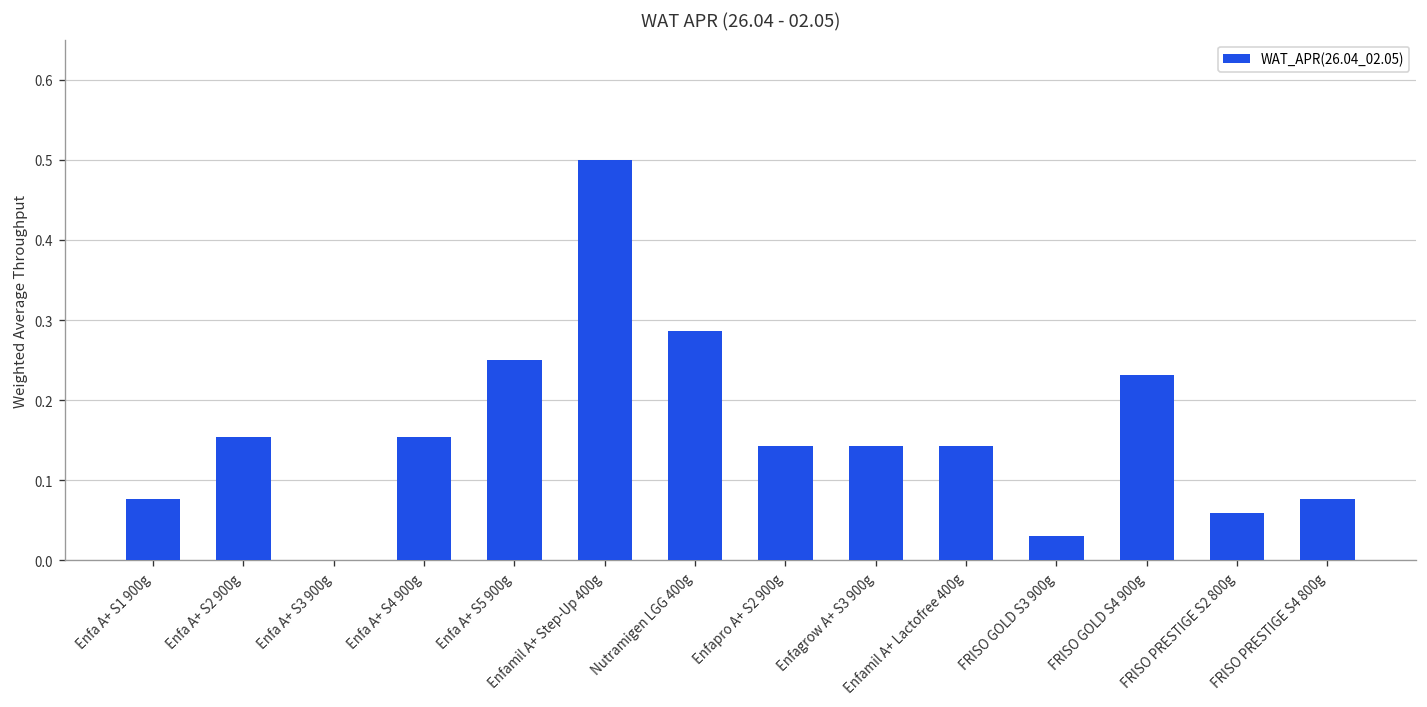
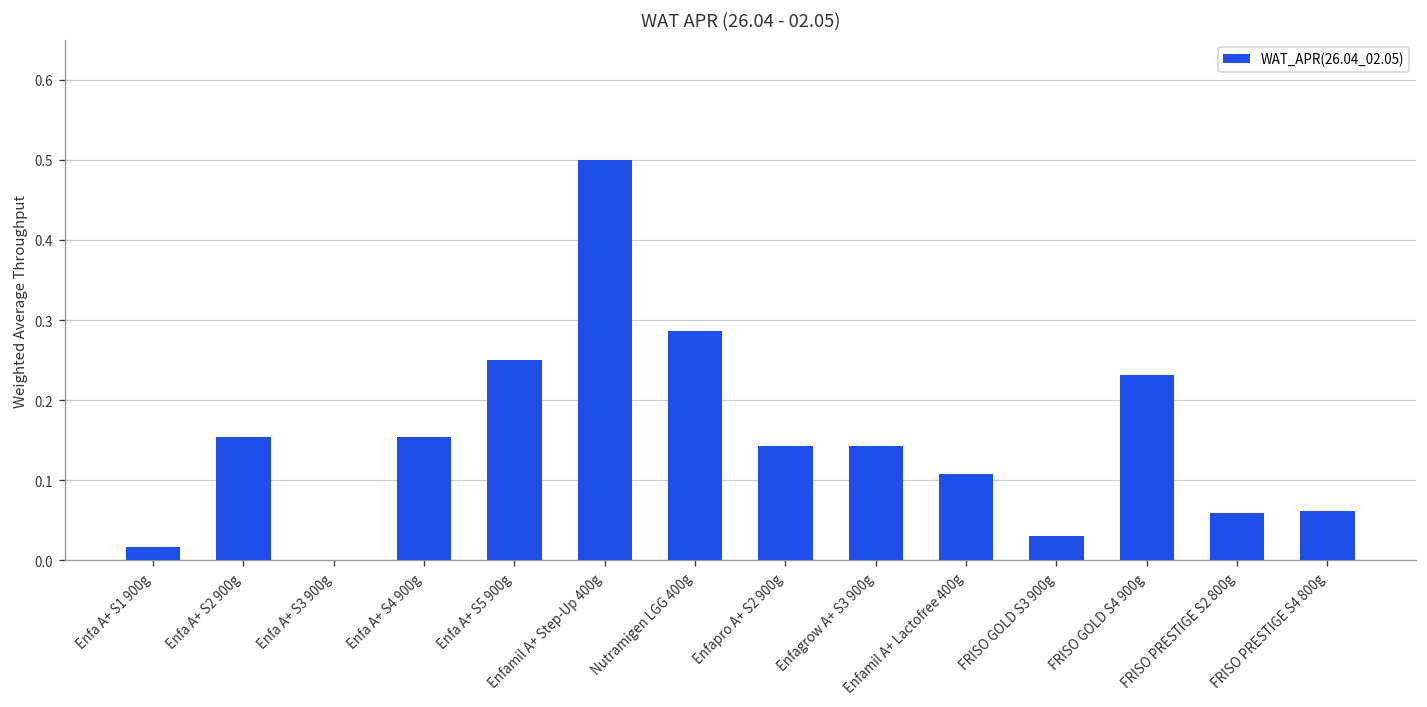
Enfa A+ S1 900g: 0.08 -> 0.02
Enfamil A+ Lactofree 400g: 0.14 -> 0.11
FRISO PRESTIGE S4 800g: 0.08 -> 0.06
